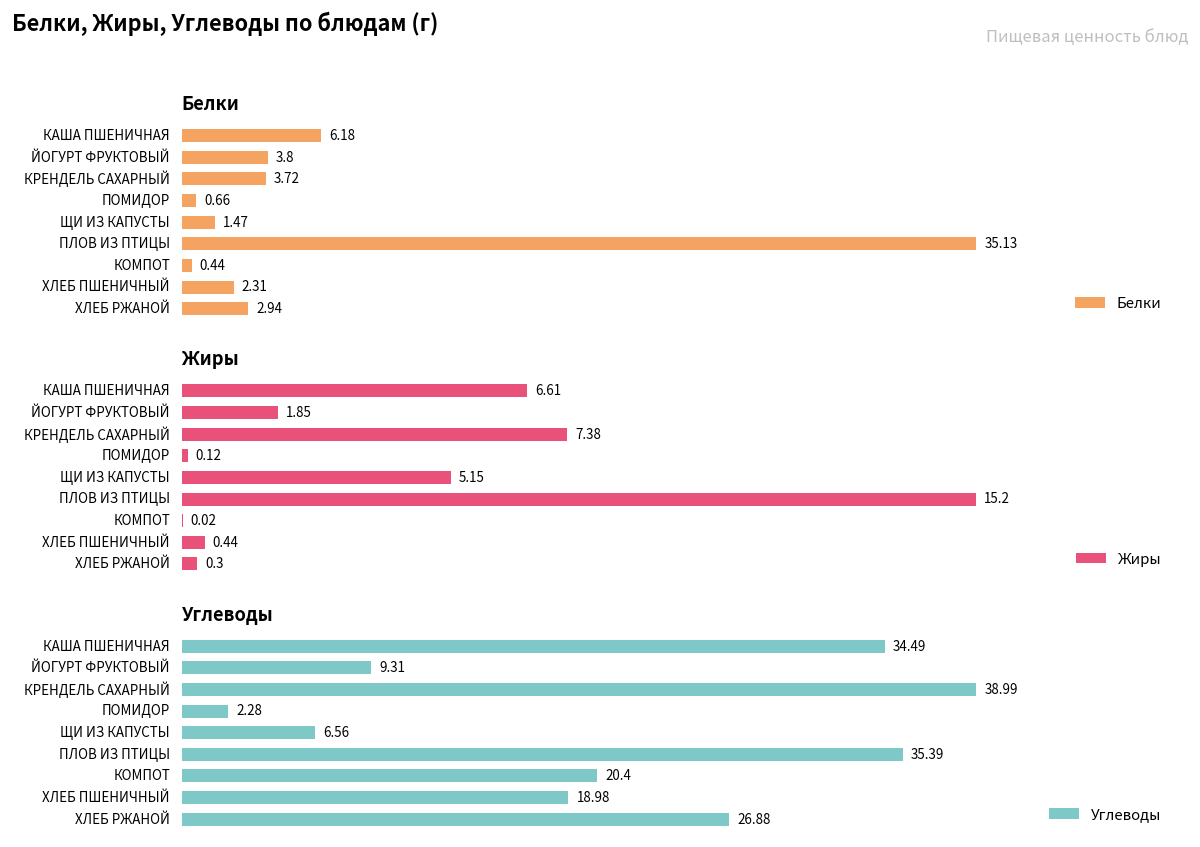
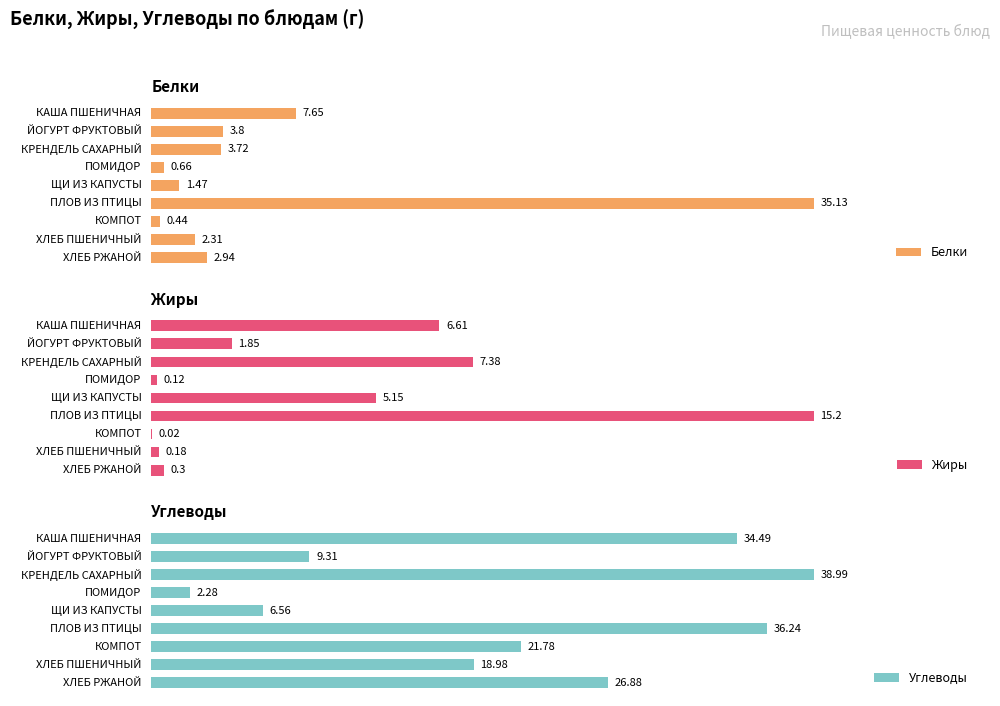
Белки, КАША ПШЕНИЧНАЯ: 6.18 -> 7.65
Жиры, ХЛЕБ ПШЕНИЧНЫЙ: 0.44 -> 0.18
Углеводы, ПЛОВ ИЗ ПТИЦЫ: 35.39 -> 36.24
Углеводы, КОМПОТ: 20.4 -> 21.78
